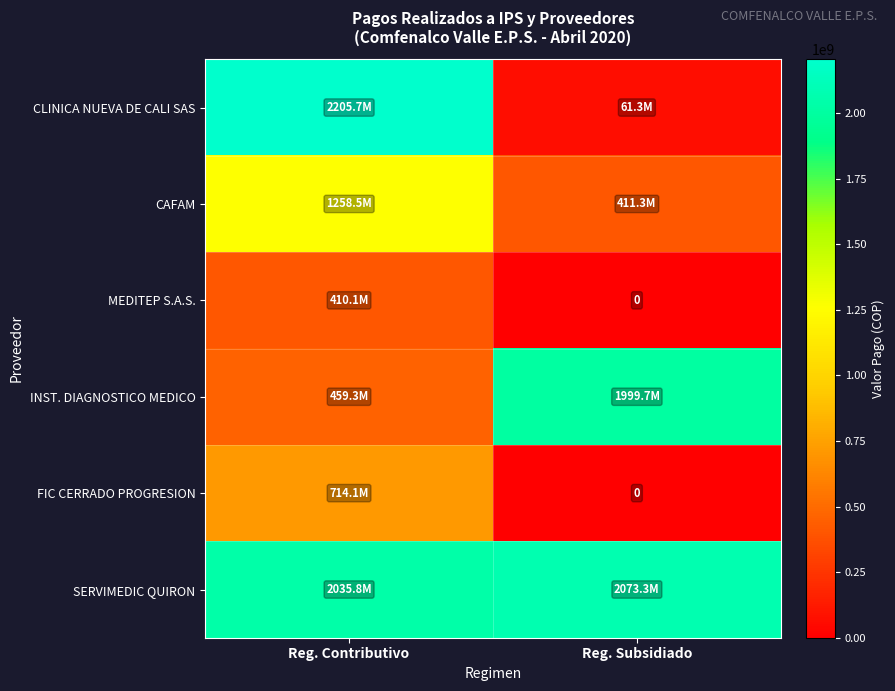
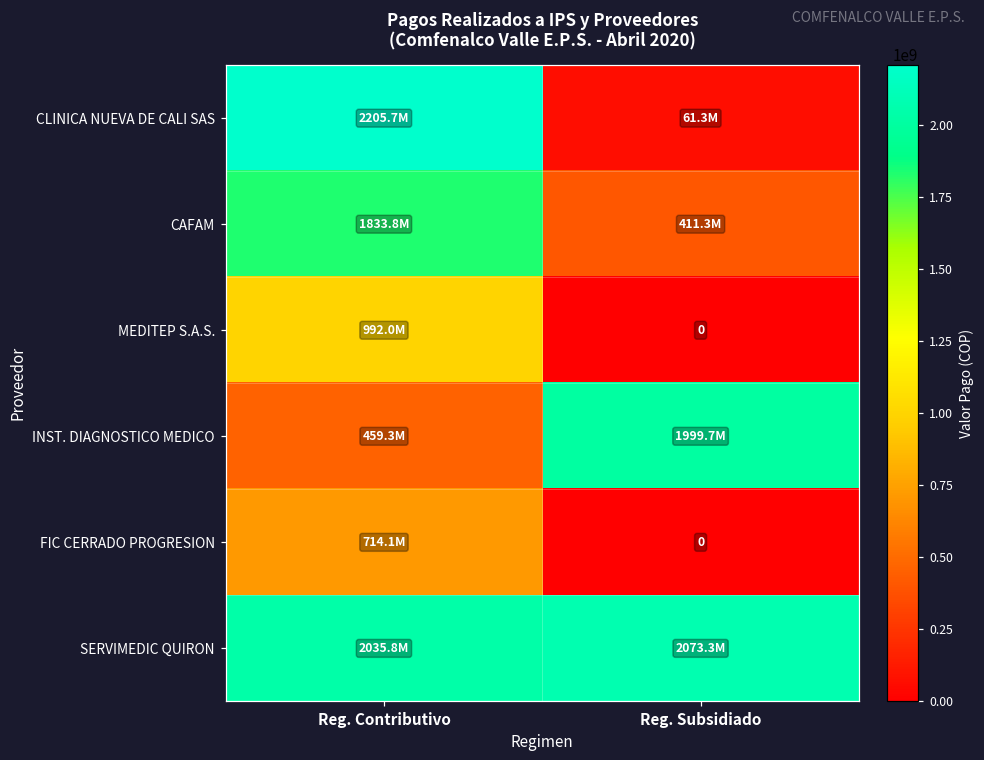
CAFAM, Reg. Contributivo: 1258.5M -> 1833.8M
MEDITEP S.A.S., Reg. Contributivo: 410.1M -> 992.0M
